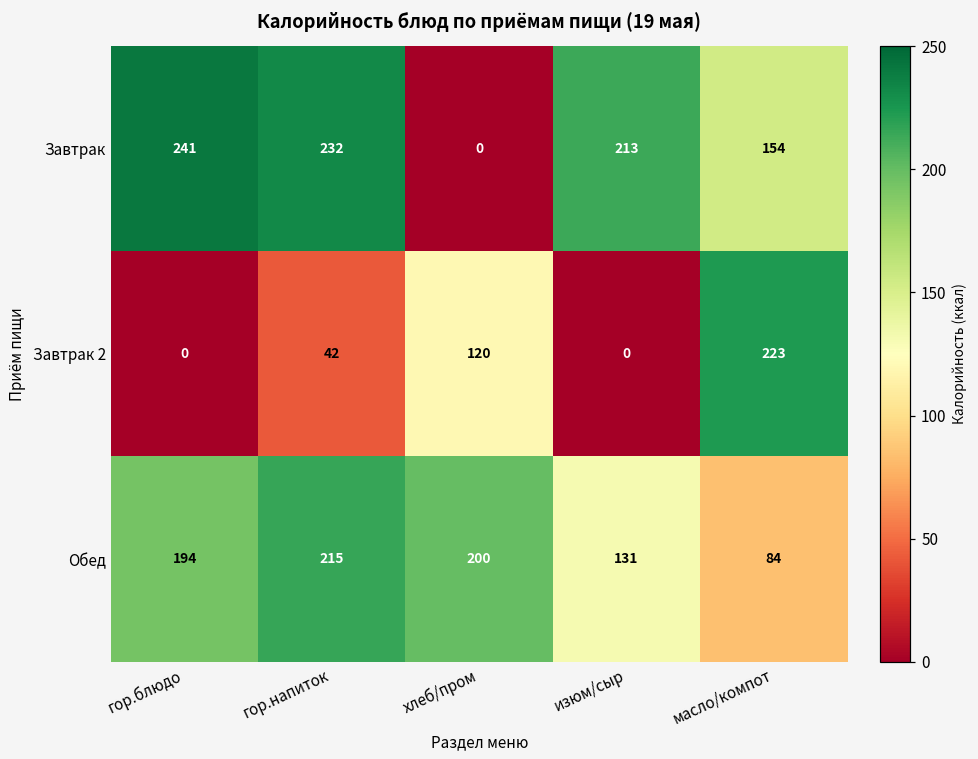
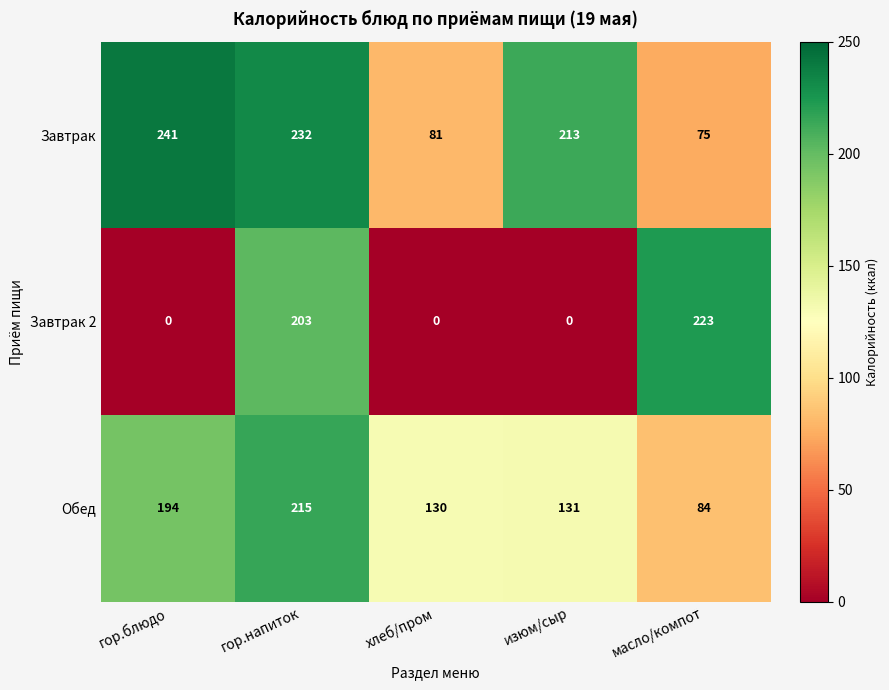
Завтрак, хлеб/пром: 0 -> 81
Завтрак, масло/компот: 154 -> 75
Завтрак 2, гор.напиток: 42 -> 203
Завтрак 2, хлеб/пром: 120 -> 0
Обед, хлеб/пром: 200 -> 130
